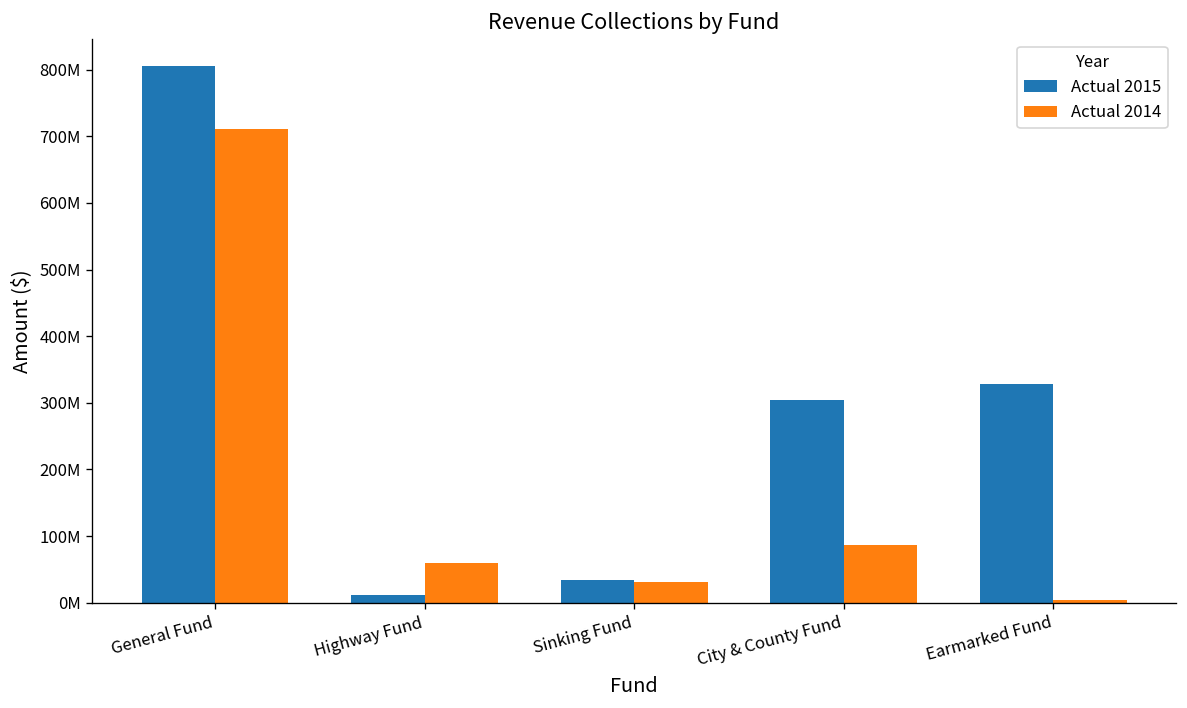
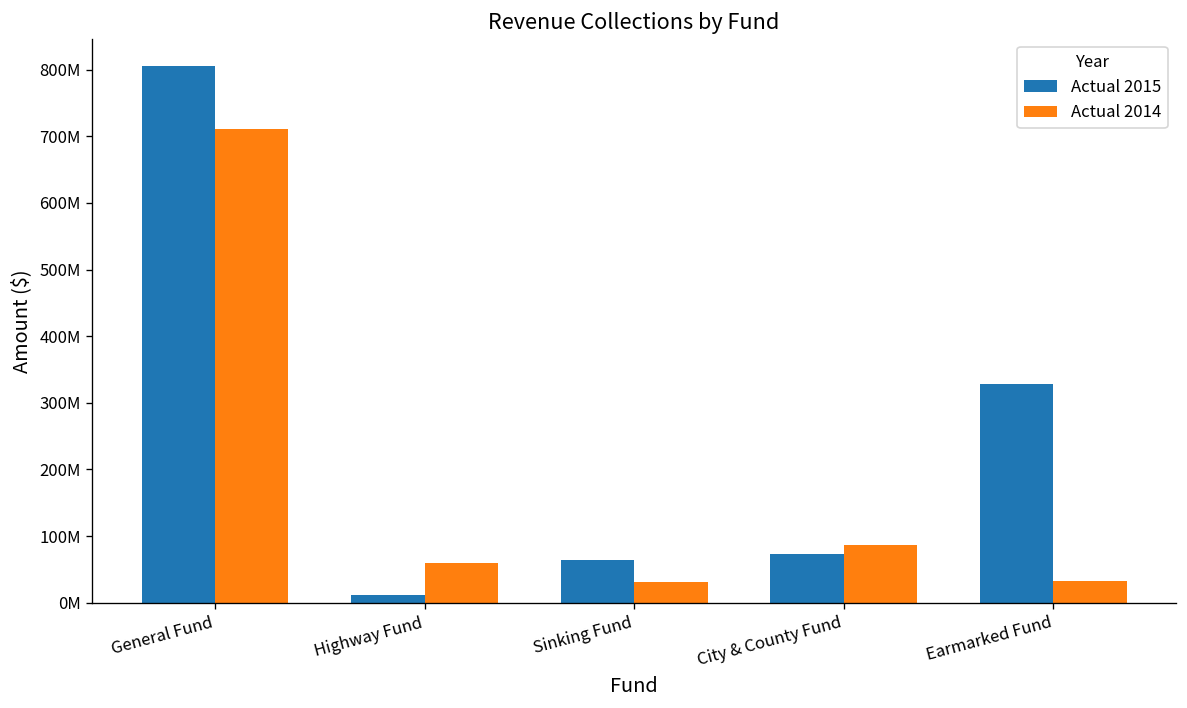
Actual 2015, Sinking Fund: 30000000 -> 60000000
Actual 2015, City & County Fund: 300000000 -> 70000000
Actual 2014, Earmarked Fund: 0 -> 30000000
